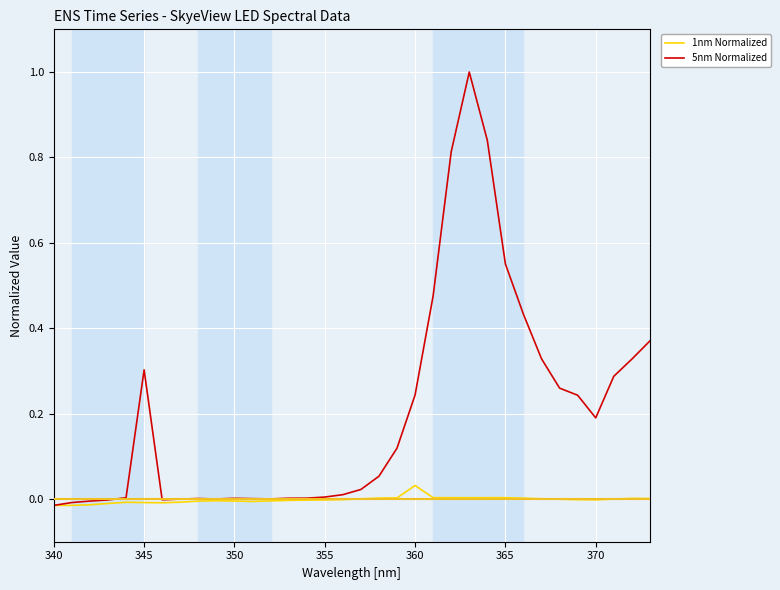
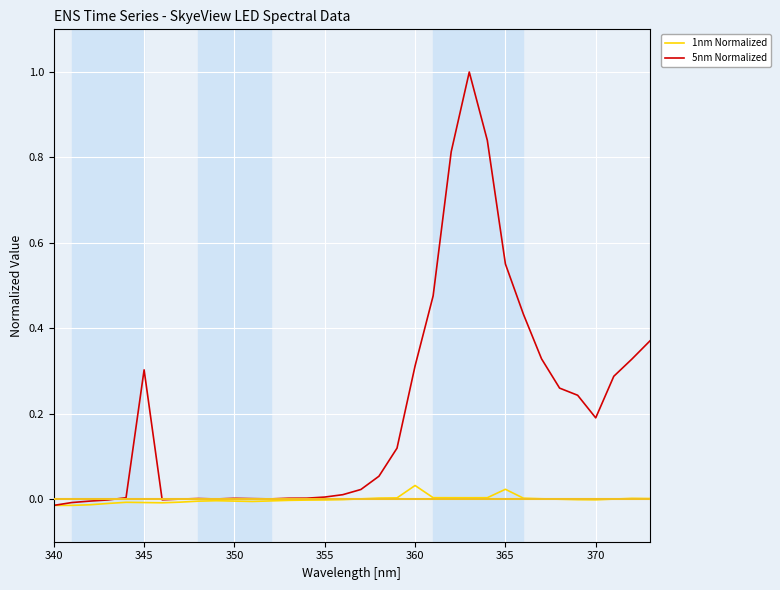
5nm Normalized, 360: 0.24 -> 0.31
1nm Normalized, 365: 0.00 -> 0.02
